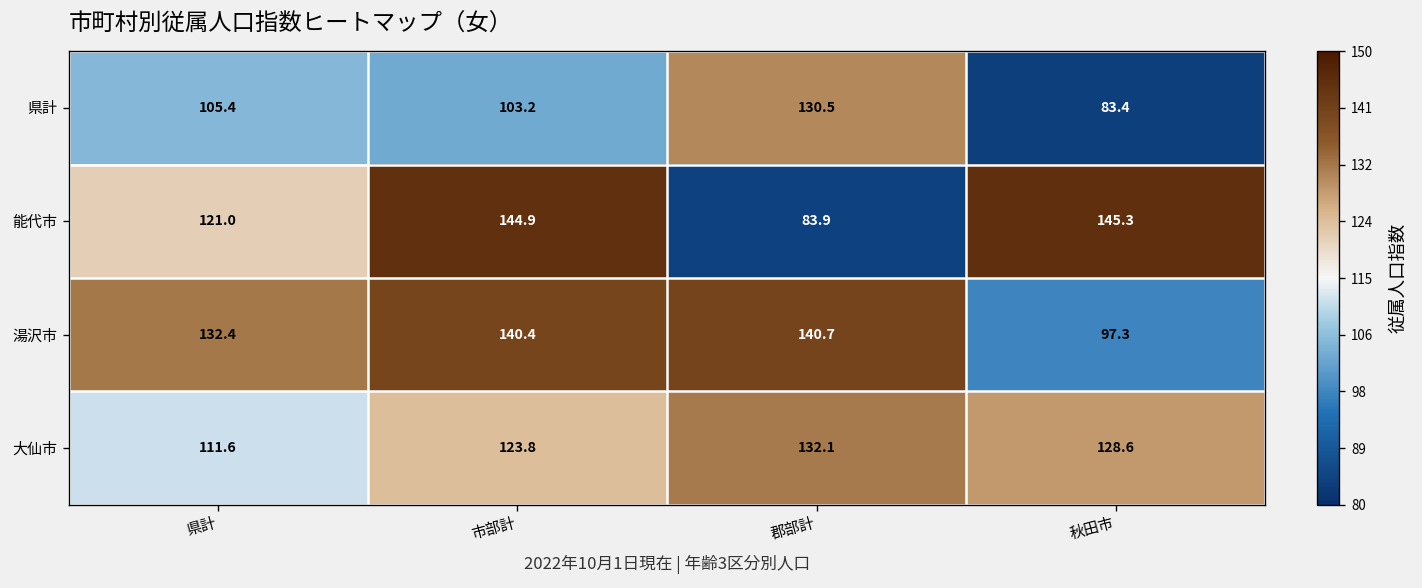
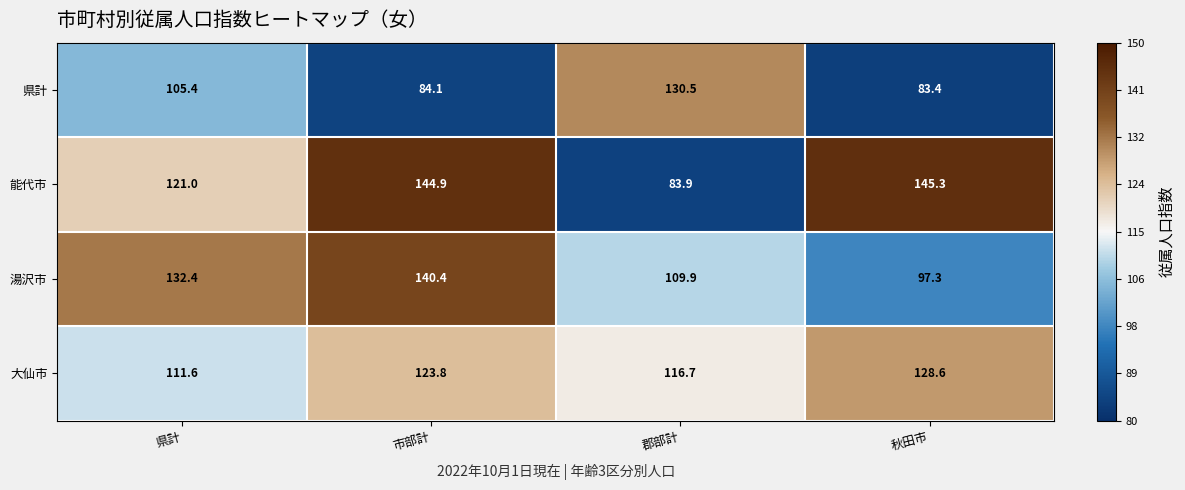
県計, 市部計: 103.2 -> 84.1
湯沢市, 郡部計: 140.7 -> 109.9
大仙市, 郡部計: 132.1 -> 116.7
